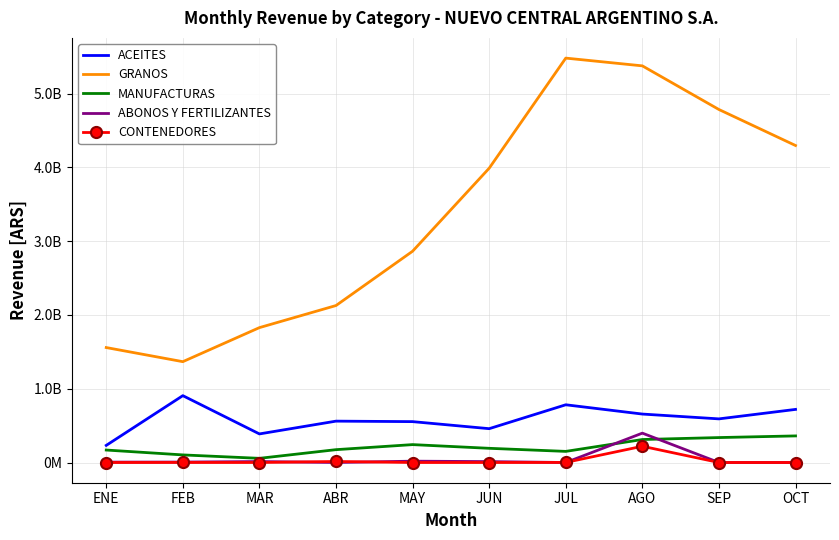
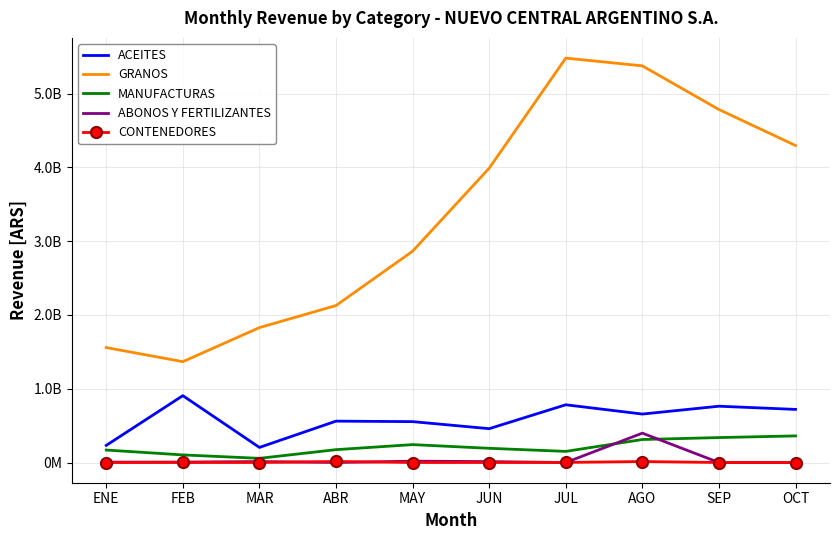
ACEITES, MAR: 400000000 -> 200000000
CONTENEDORES, AGO: 200000000 -> 0
ACEITES, SEP: 600000000 -> 800000000
